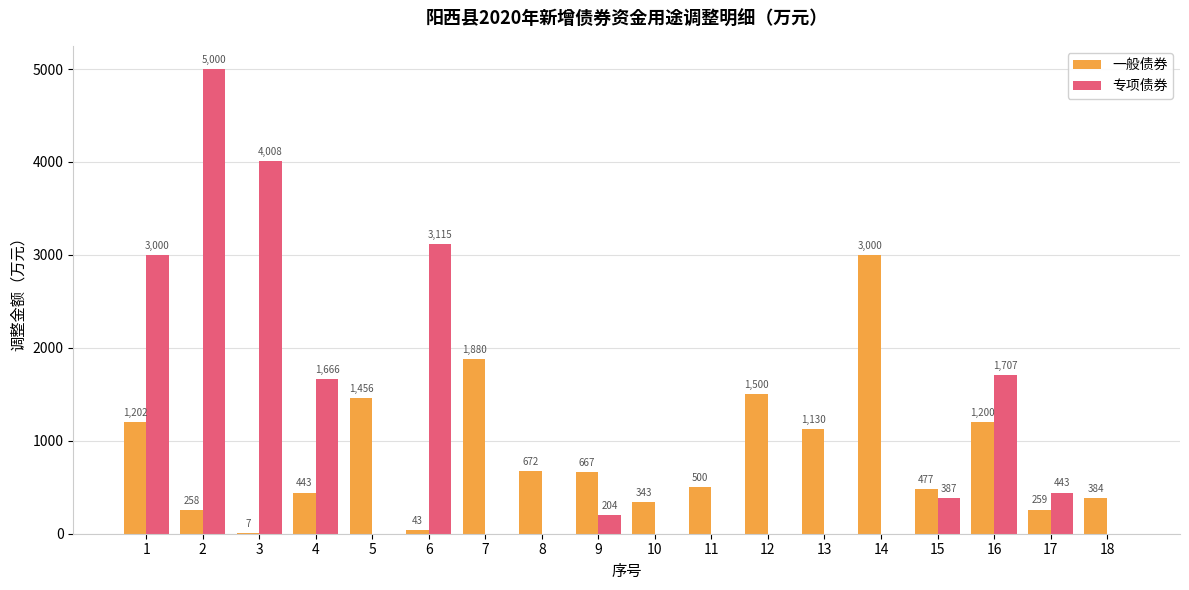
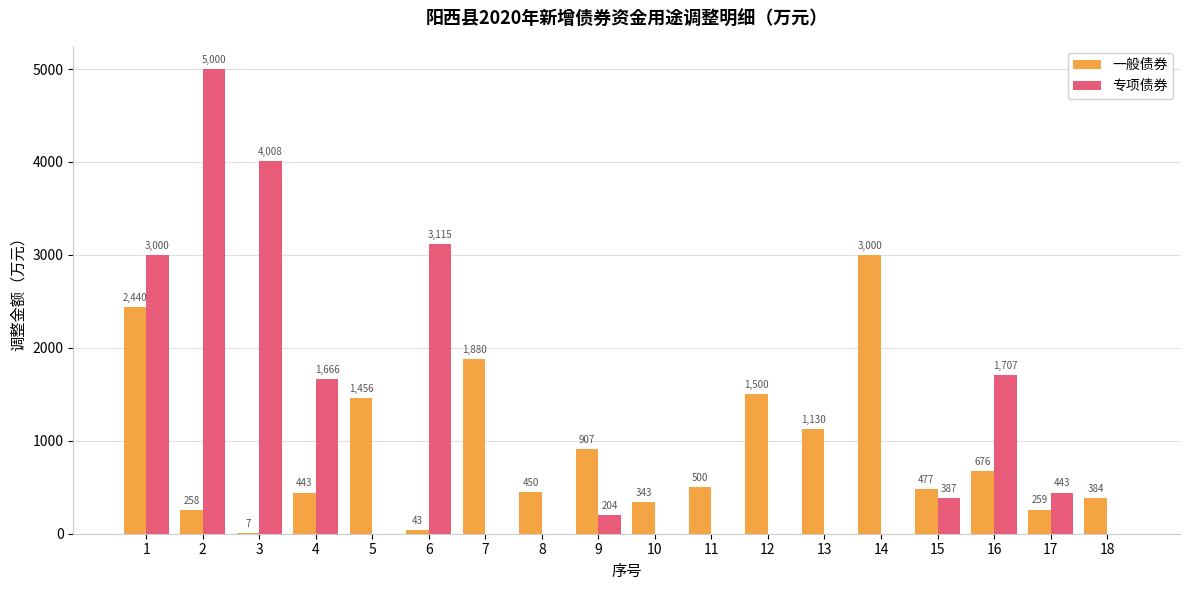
一般债券, 1: 1,202 -> 2,440
一般债券, 8: 672 -> 450
一般债券, 9: 667 -> 907
一般债券, 16: 1,200 -> 676
